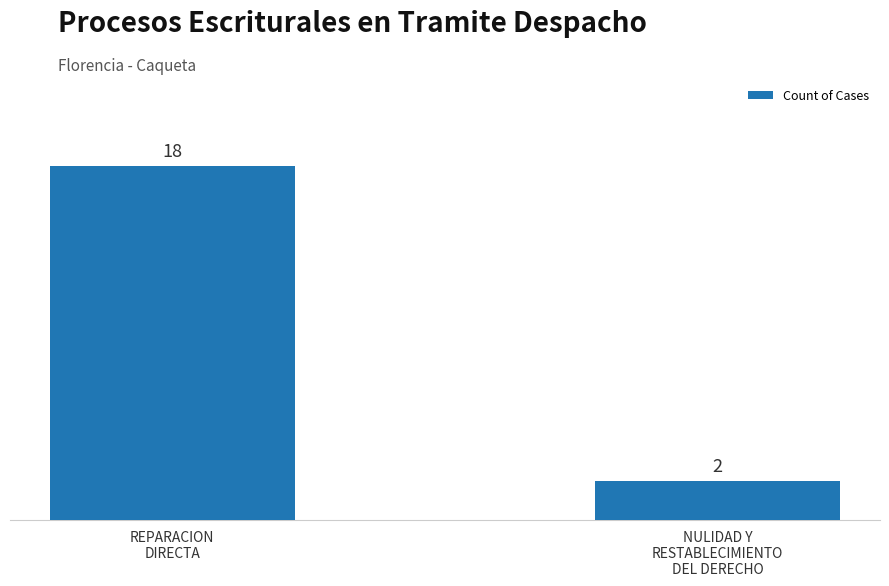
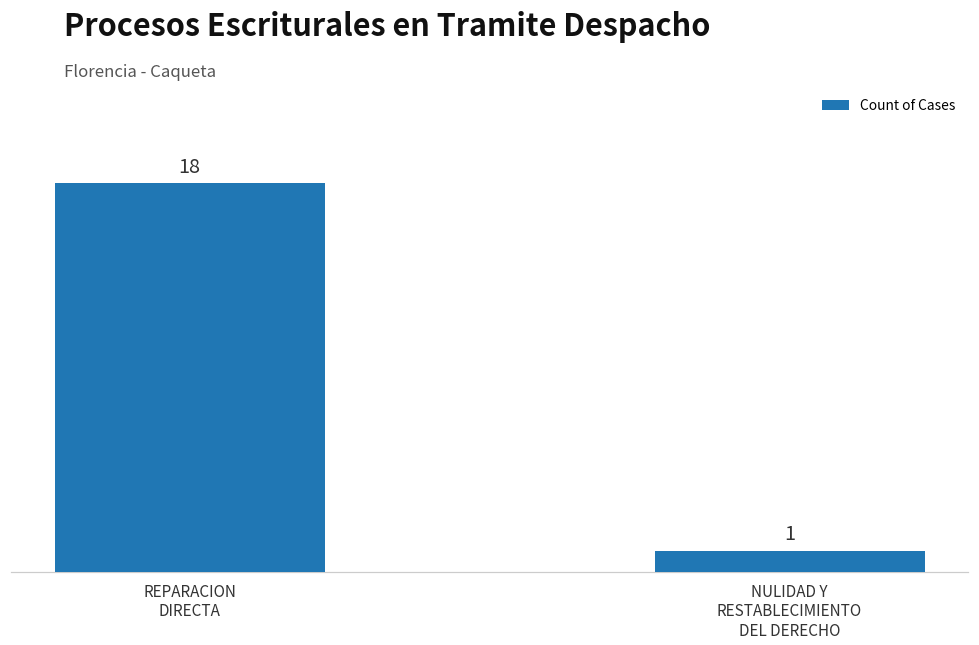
NULIDAD Y RESTABLECIMIENTO DEL DERECHO: 2 -> 1
